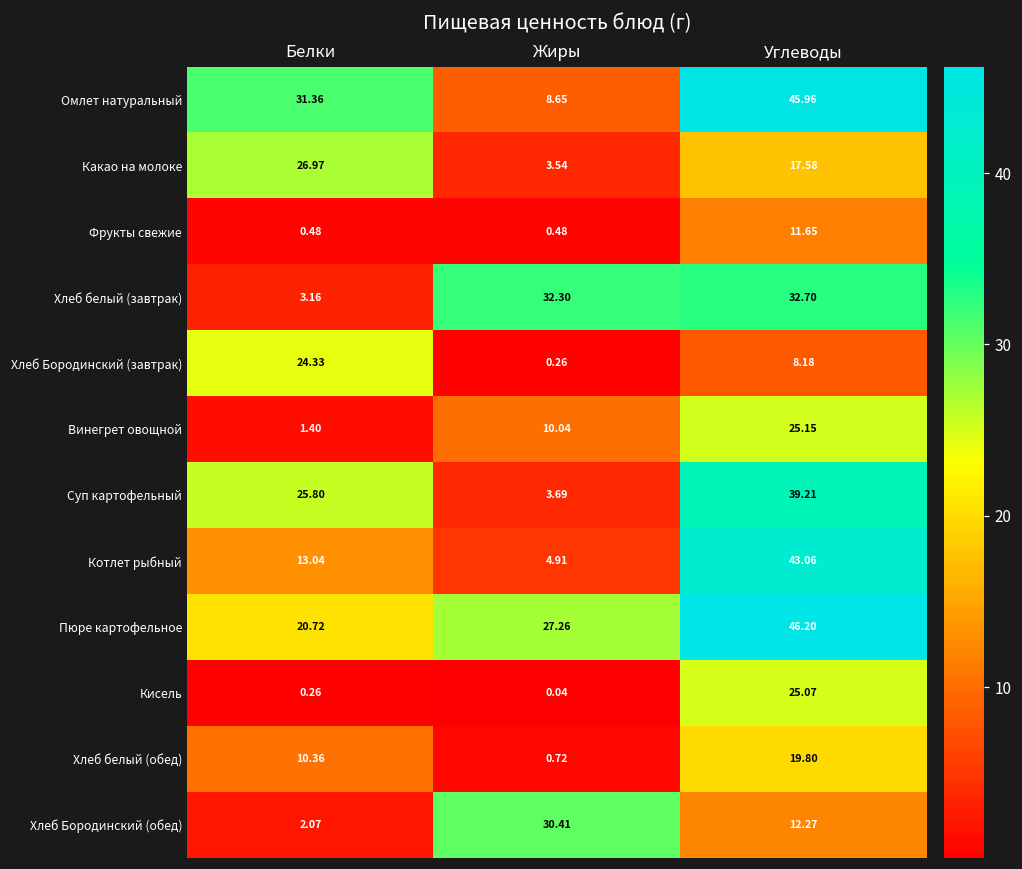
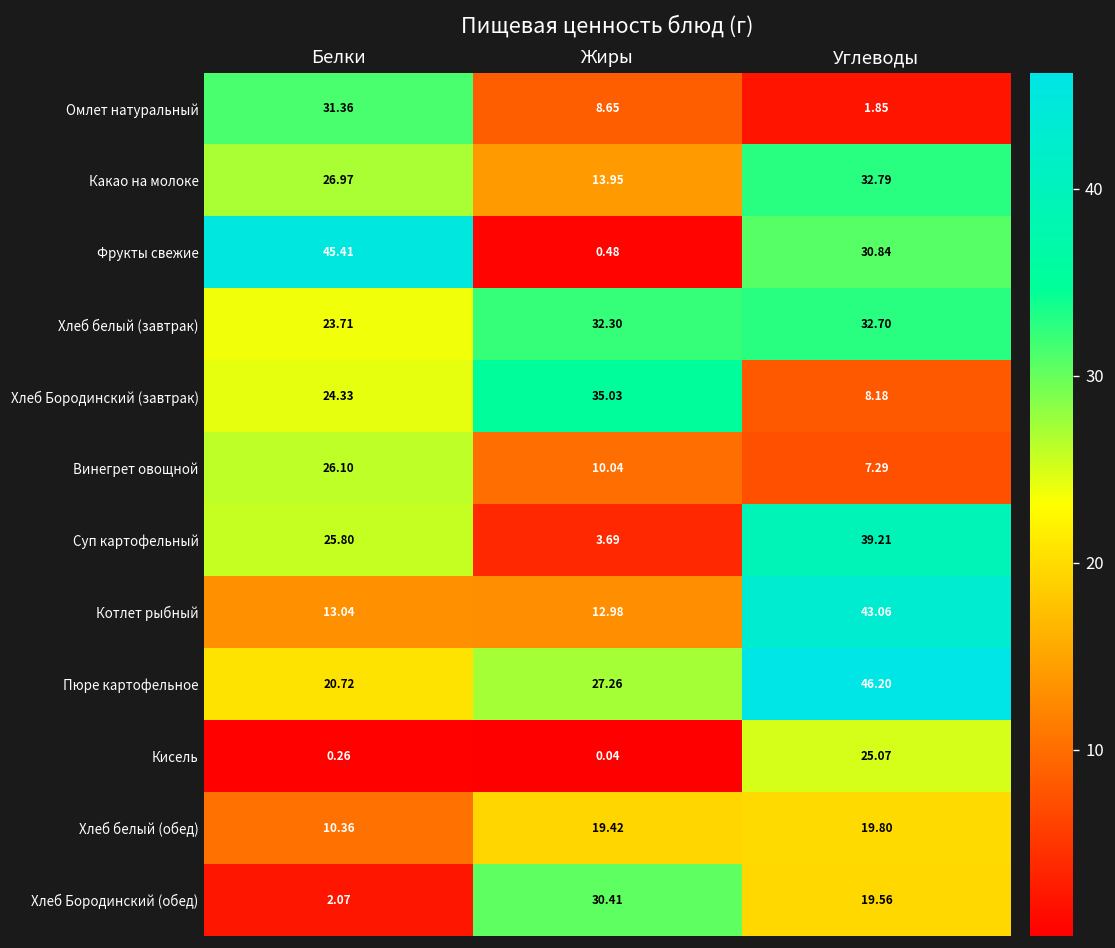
Омлет натуральный, Углеводы: 45.96 -> 1.85
Какао на молоке, Жиры: 3.54 -> 13.95
Какао на молоке, Углеводы: 17.58 -> 32.79
Фрукты свежие, Белки: 0.48 -> 45.41
Фрукты свежие, Углеводы: 11.65 -> 30.84
Хлеб белый (завтрак), Белки: 3.16 -> 23.71
Хлеб Бородинский (завтрак), Жиры: 0.26 -> 35.03
Винегрет овощной, Белки: 1.40 -> 26.10
Винегрет овощной, Углеводы: 25.15 -> 7.29
Котлет рыбный, Жиры: 4.91 -> 12.98
Хлеб белый (обед), Жиры: 0.72 -> 19.42
Хлеб Бородинский (обед), Углеводы: 12.27 -> 19.56
